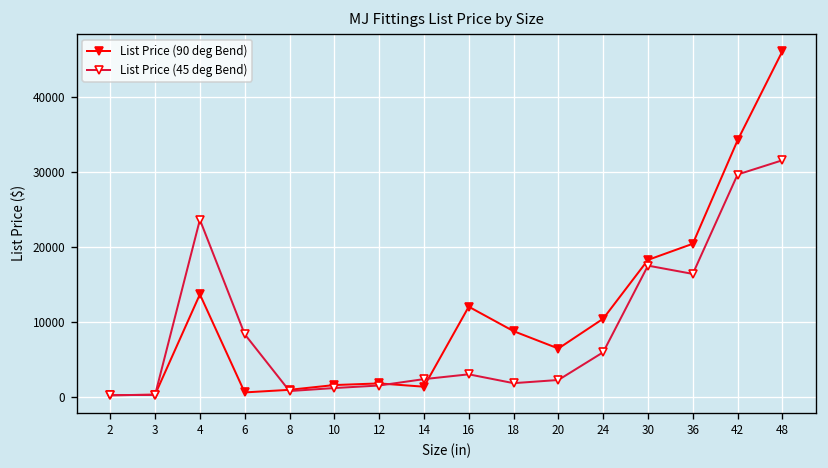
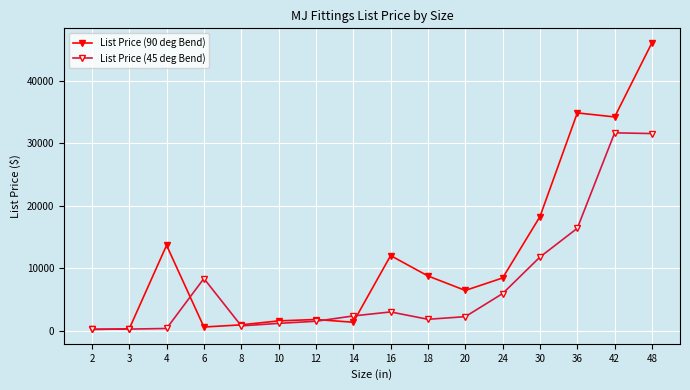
List Price (45 deg Bend), 4: 24000 -> 0
List Price (90 deg Bend), 24: 10000 -> 8000
List Price (45 deg Bend), 30: 18000 -> 12000
List Price (90 deg Bend), 36: 20000 -> 35000
List Price (45 deg Bend), 42: 30000 -> 32000
